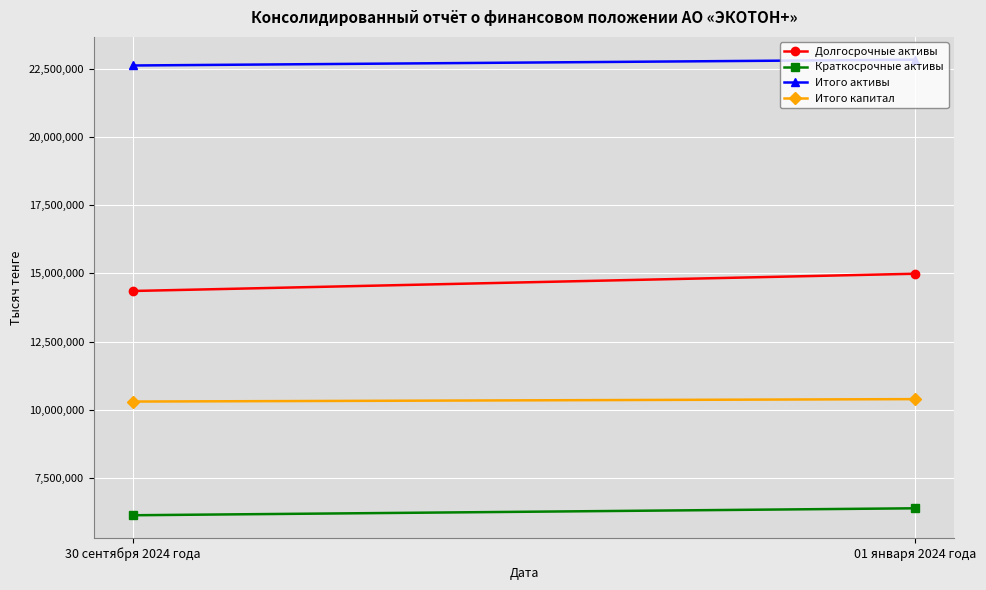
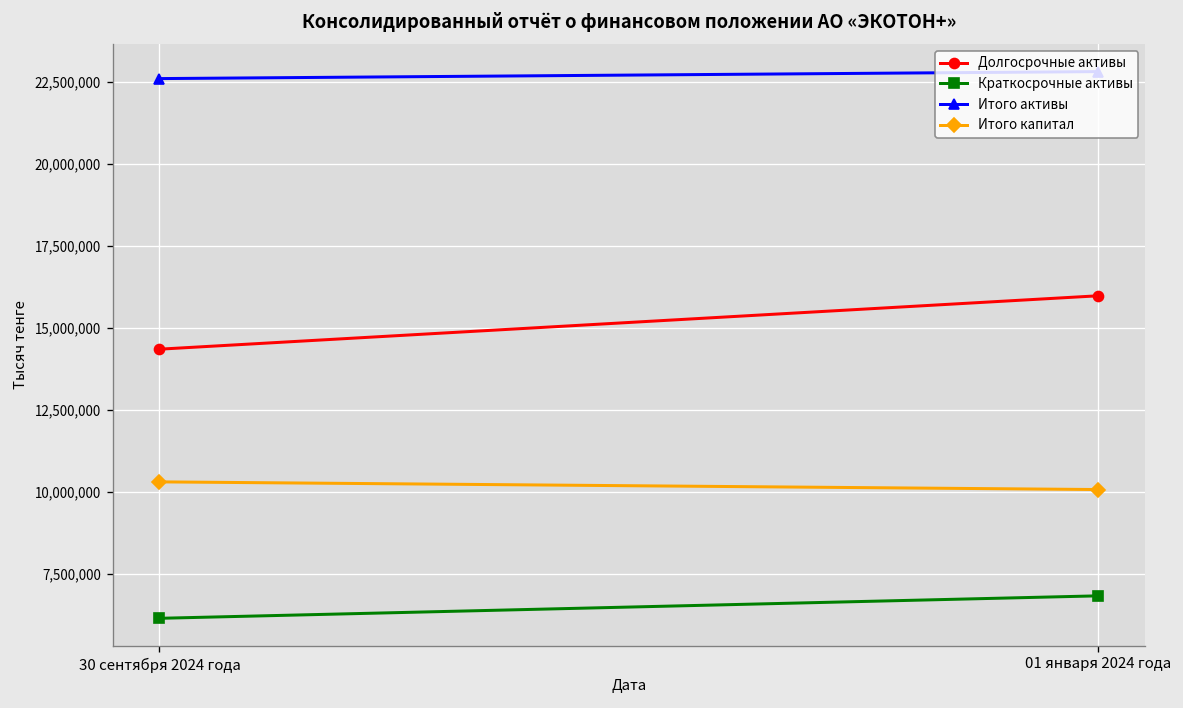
Долгосрочные активы, 01 января 2024 года: 15,000,000 -> 16,000,000
Краткосрочные активы, 01 января 2024 года: 6,400,000 -> 6,800,000
Итого капитал, 01 января 2024 года: 10,400,000 -> 10,100,000
